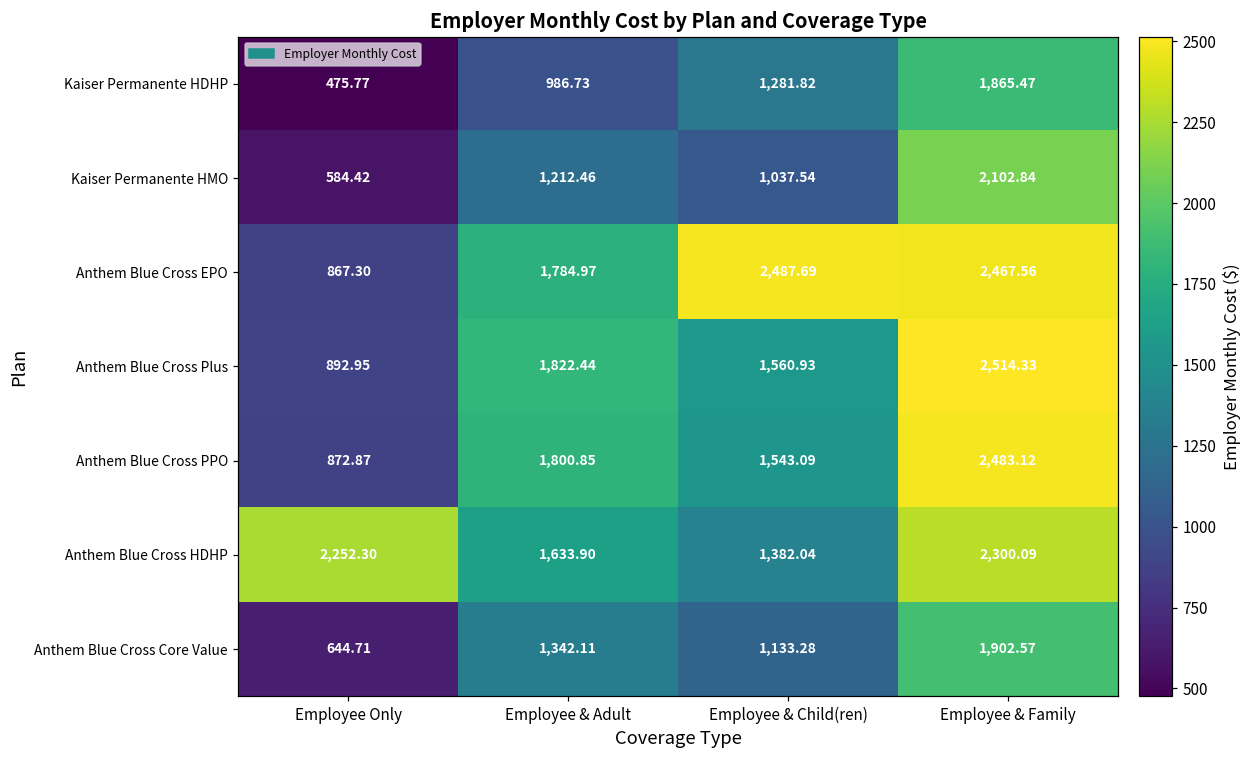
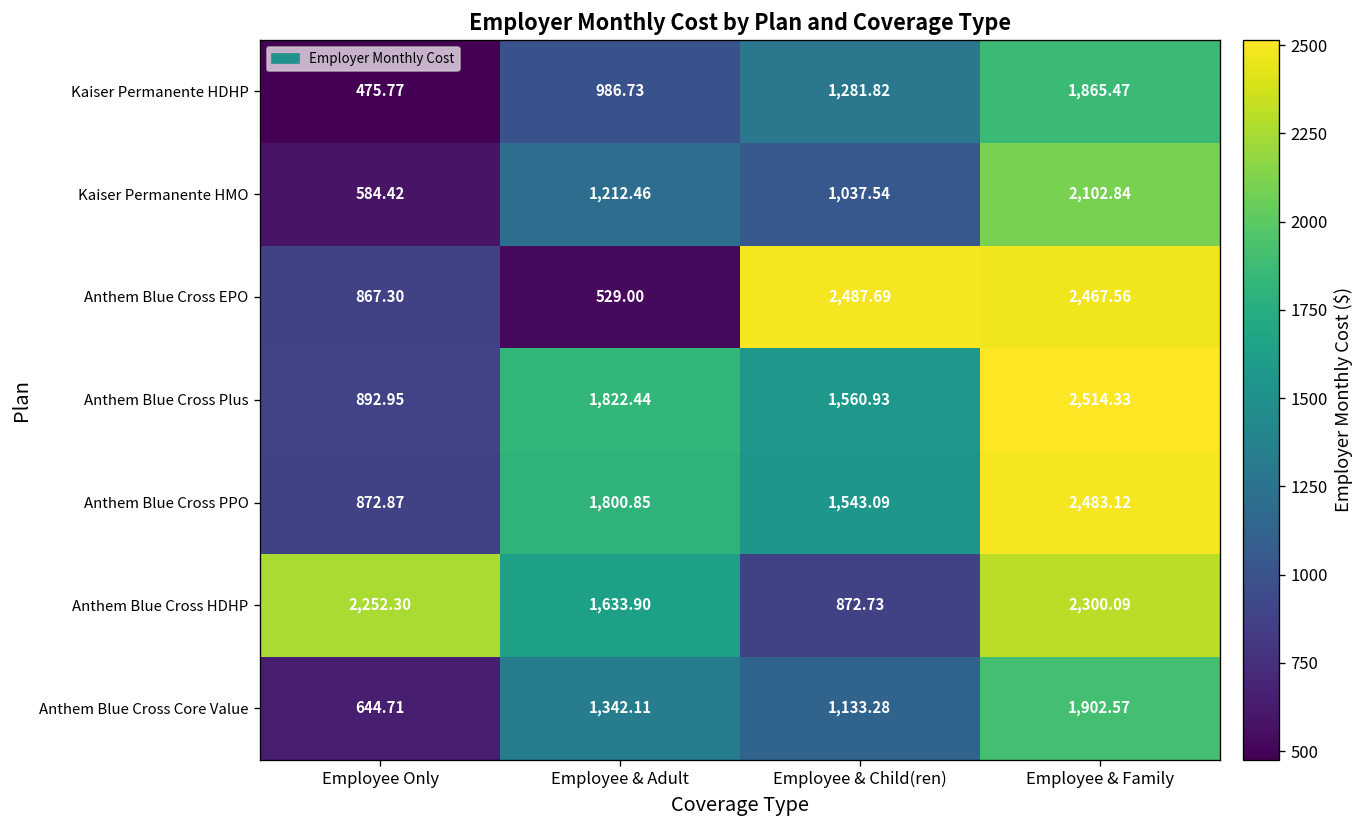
Anthem Blue Cross EPO, Employee & Adult: 1,784.97 -> 529.00
Anthem Blue Cross HDHP, Employee & Child(ren): 1,382.04 -> 872.73
